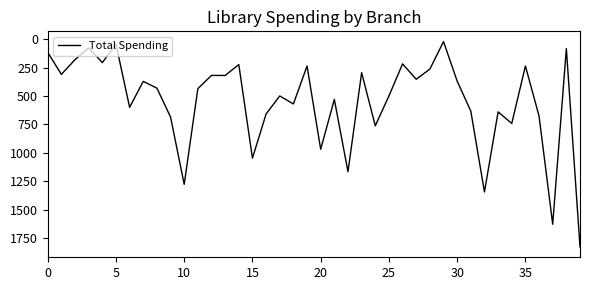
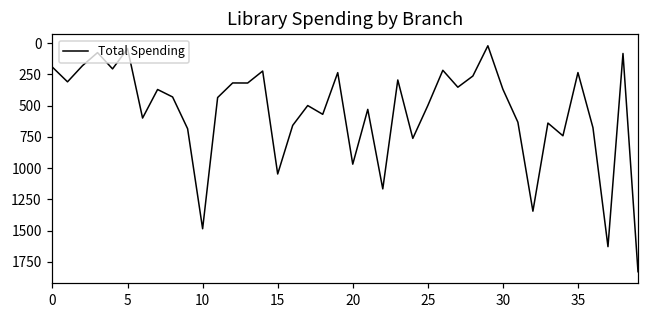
0: 120 -> 190
10: 1280 -> 1480
